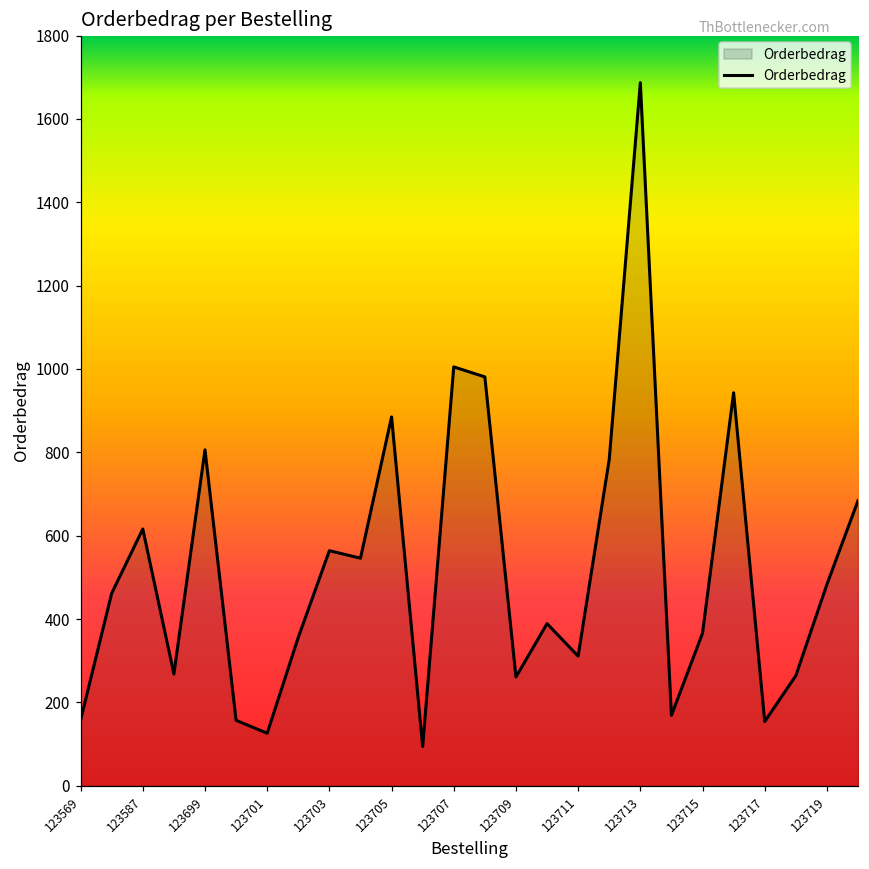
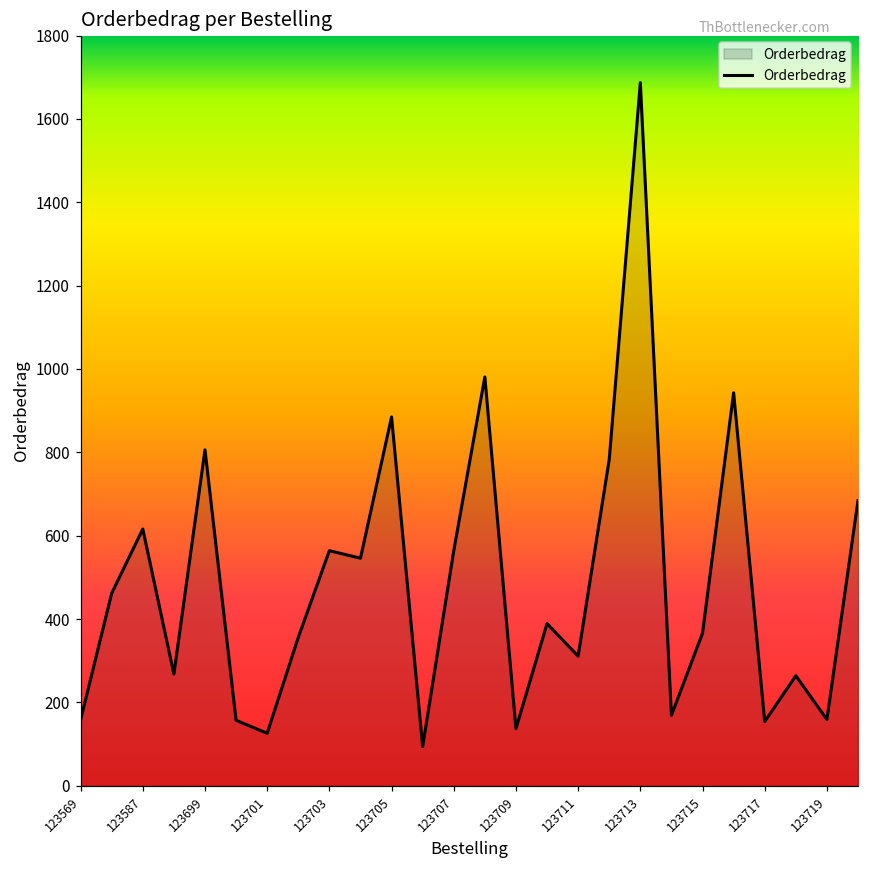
123707: 1010 -> 560
123709: 260 -> 140
123719: 480 -> 160
